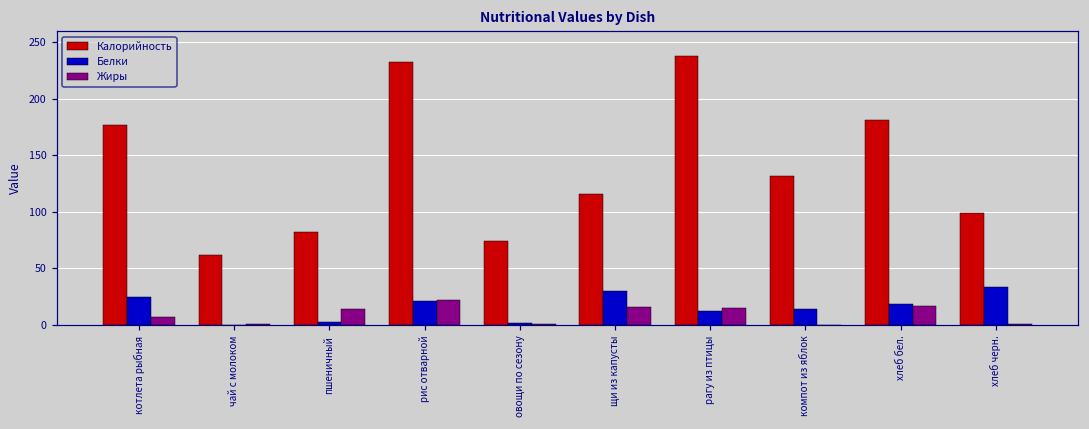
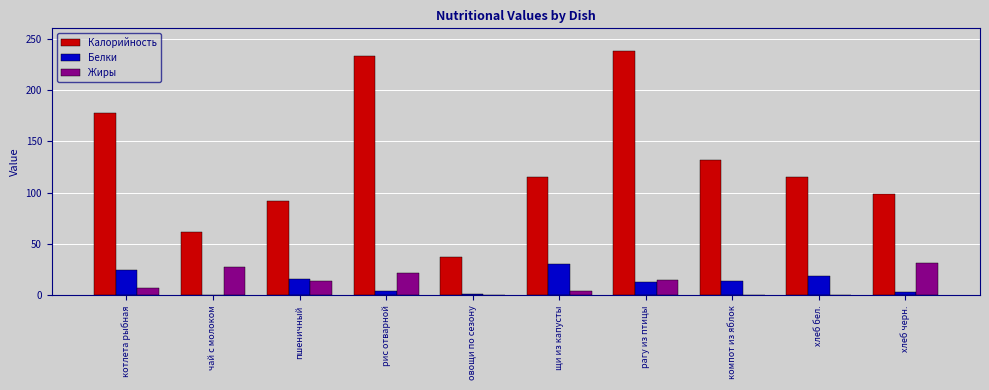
Жиры, чай с молоком: 1 -> 27
Калорийность, пшеничный: 83 -> 92
Белки, пшеничный: 3 -> 16
Белки, рис отварной: 21 -> 4
Калорийность, овощи по сезону: 75 -> 37
Жиры, щи из капусты: 16 -> 4
Калорийность, хлеб бел.: 181 -> 115
Жиры, хлеб бел.: 17 -> 0
Белки, хлеб черн.: 33 -> 3
Жиры, хлеб черн.: 1 -> 32
